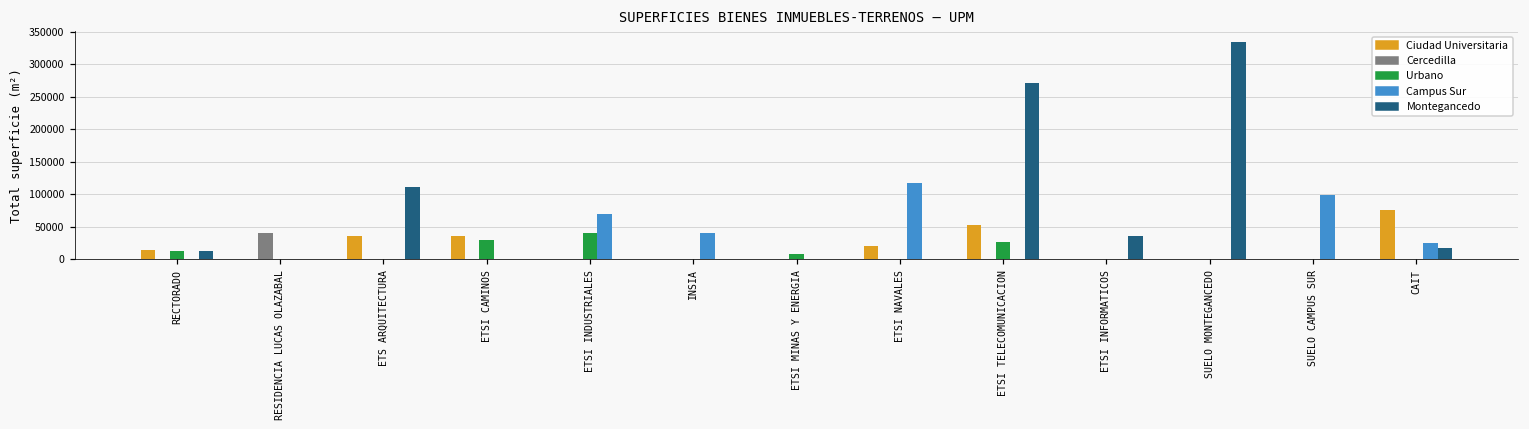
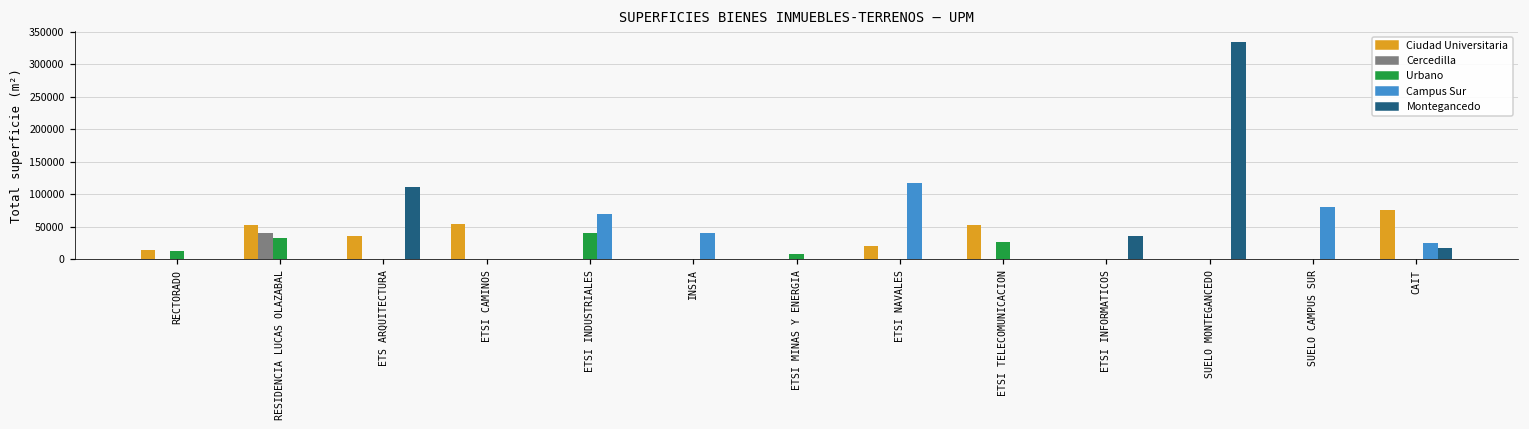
Montegancedo, RECTORADO: 10000 -> 0
Ciudad Universitaria, RESIDENCIA LUCAS OLAZABAL: 0 -> 50000
Urbano, RESIDENCIA LUCAS OLAZABAL: 0 -> 30000
Ciudad Universitaria, ETSI CAMINOS: 40000 -> 50000
Urbano, ETSI CAMINOS: 30000 -> 0
Montegancedo, ETSI TELECOMUNICACION: 270000 -> 0
Campus Sur, SUELO CAMPUS SUR: 100000 -> 80000
